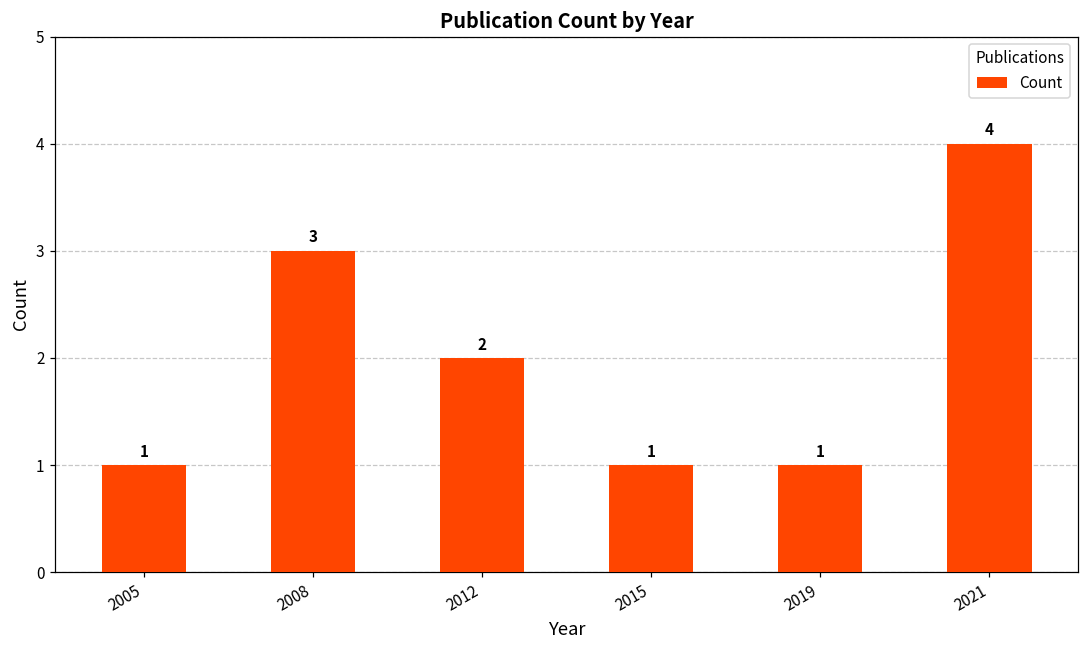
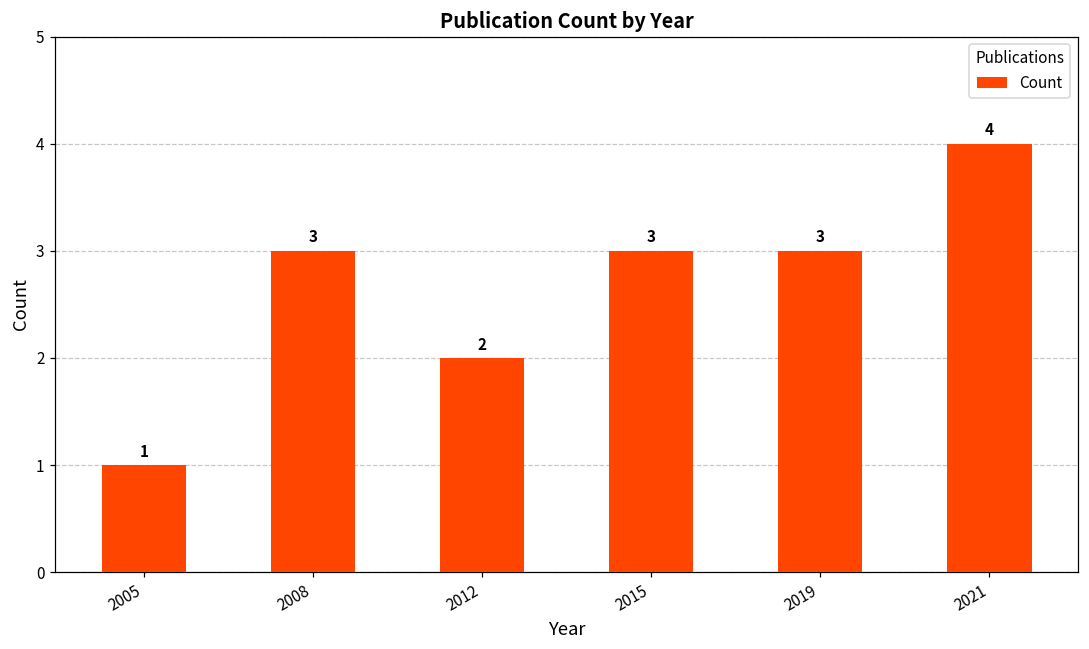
2015: 1 -> 3
2019: 1 -> 3
